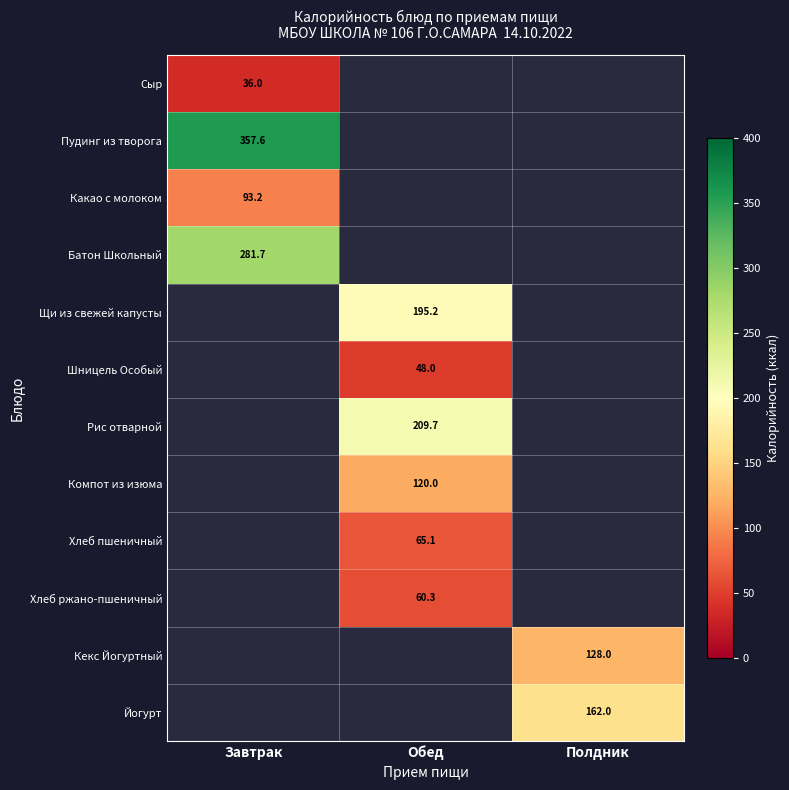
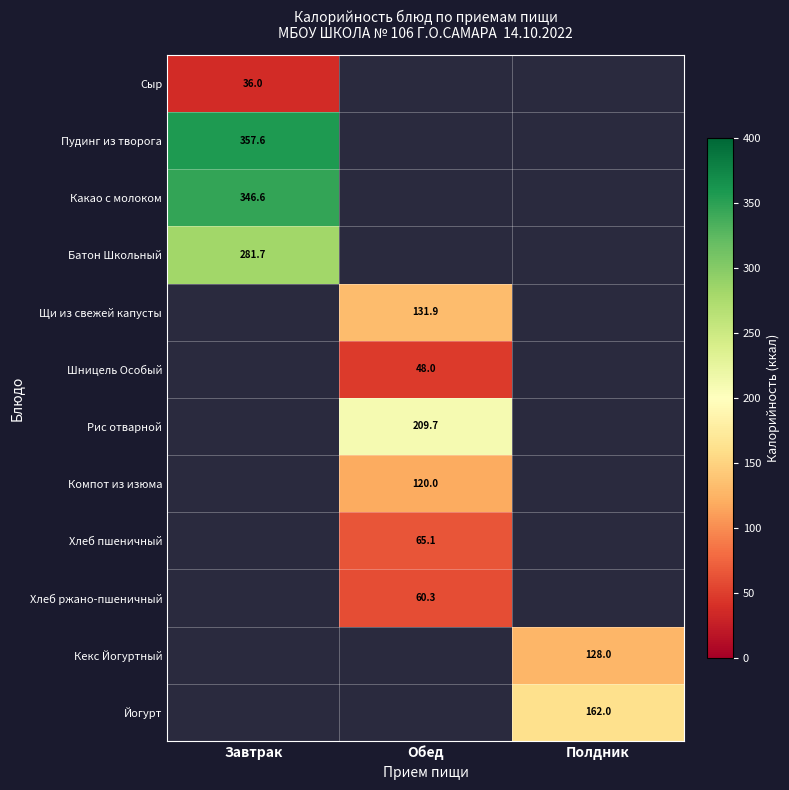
Какао с молоком, Завтрак: 93.2 -> 346.6
Щи из свежей капусты, Обед: 195.2 -> 131.9
